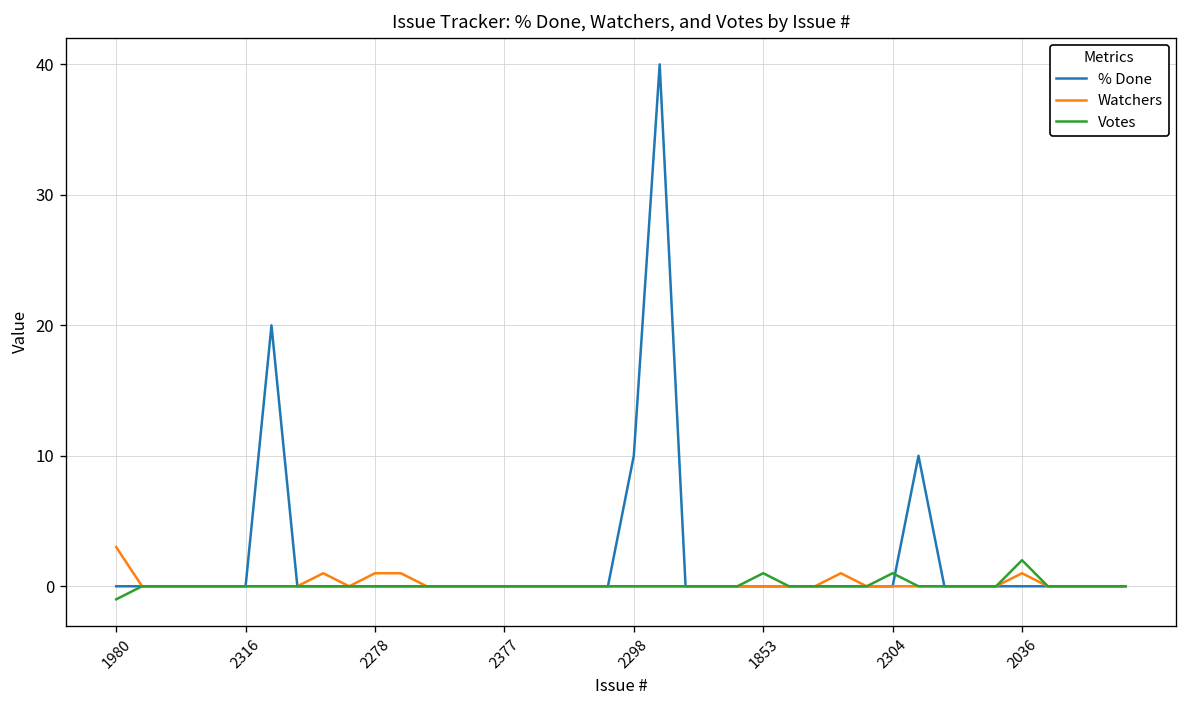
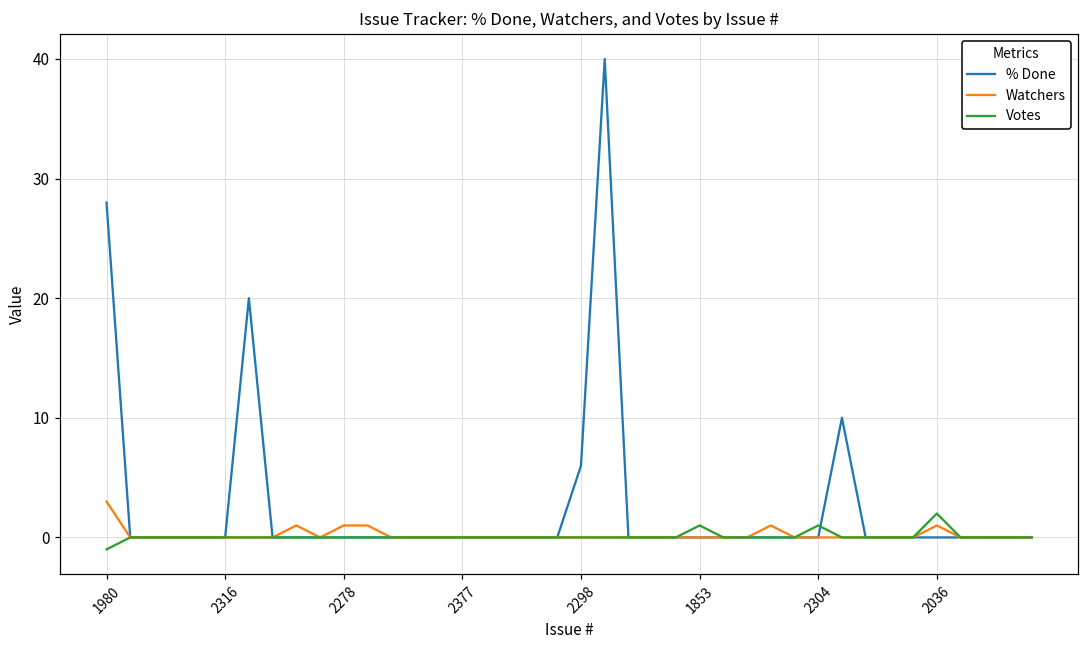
% Done, 1980: 0 -> 28
% Done, 2298: 10 -> 6
